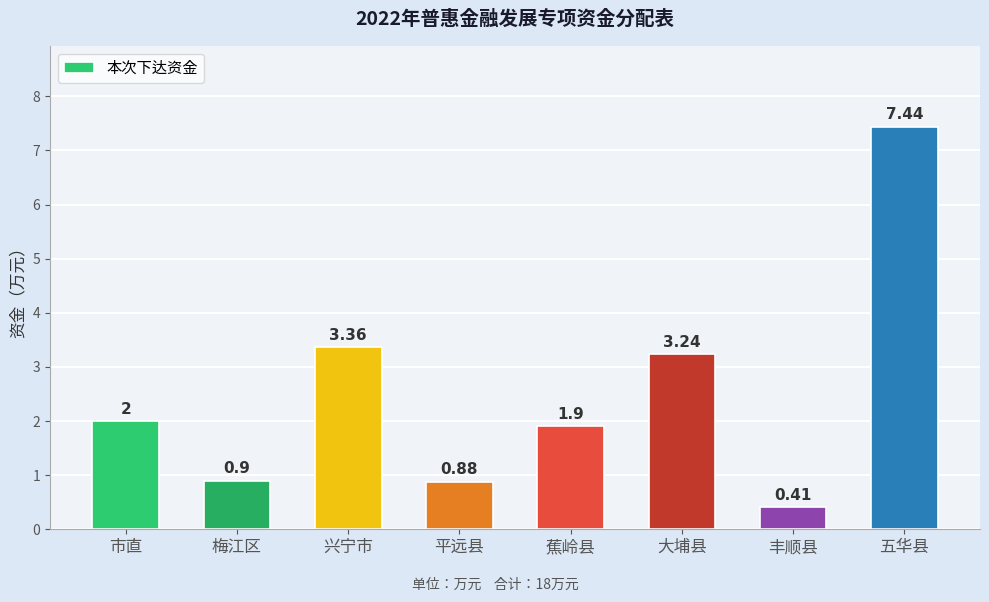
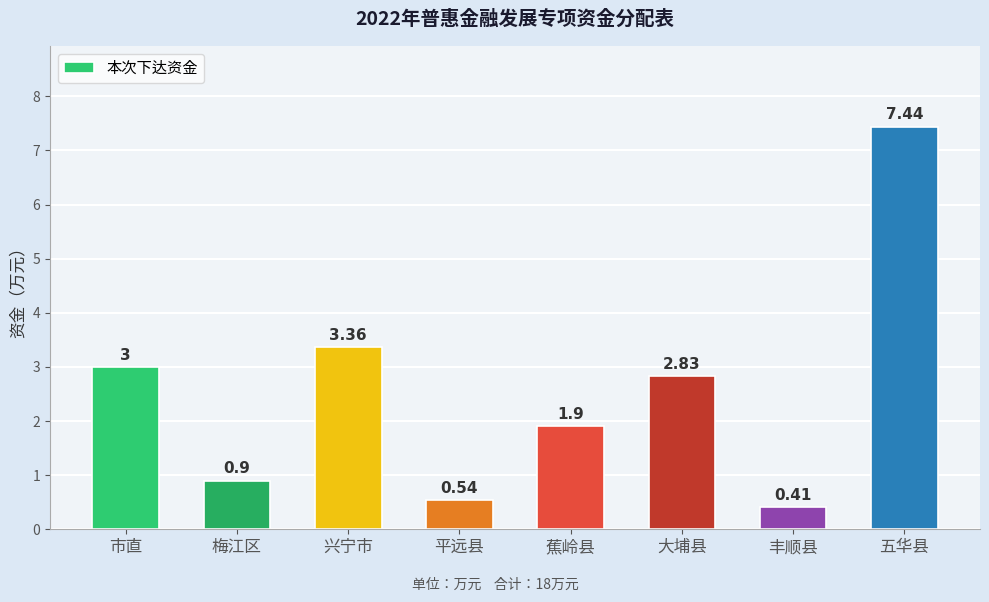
市直: 2 -> 3
平远县: 0.88 -> 0.54
大埔县: 3.24 -> 2.83
